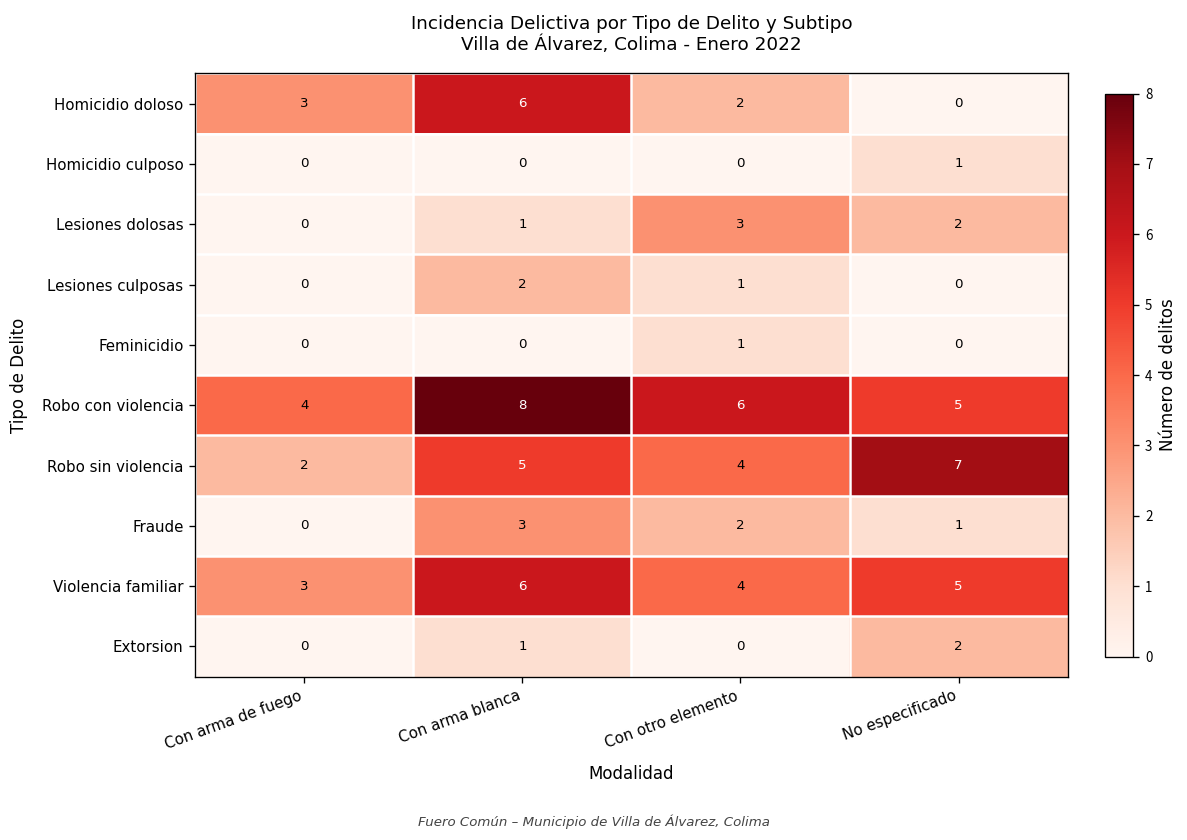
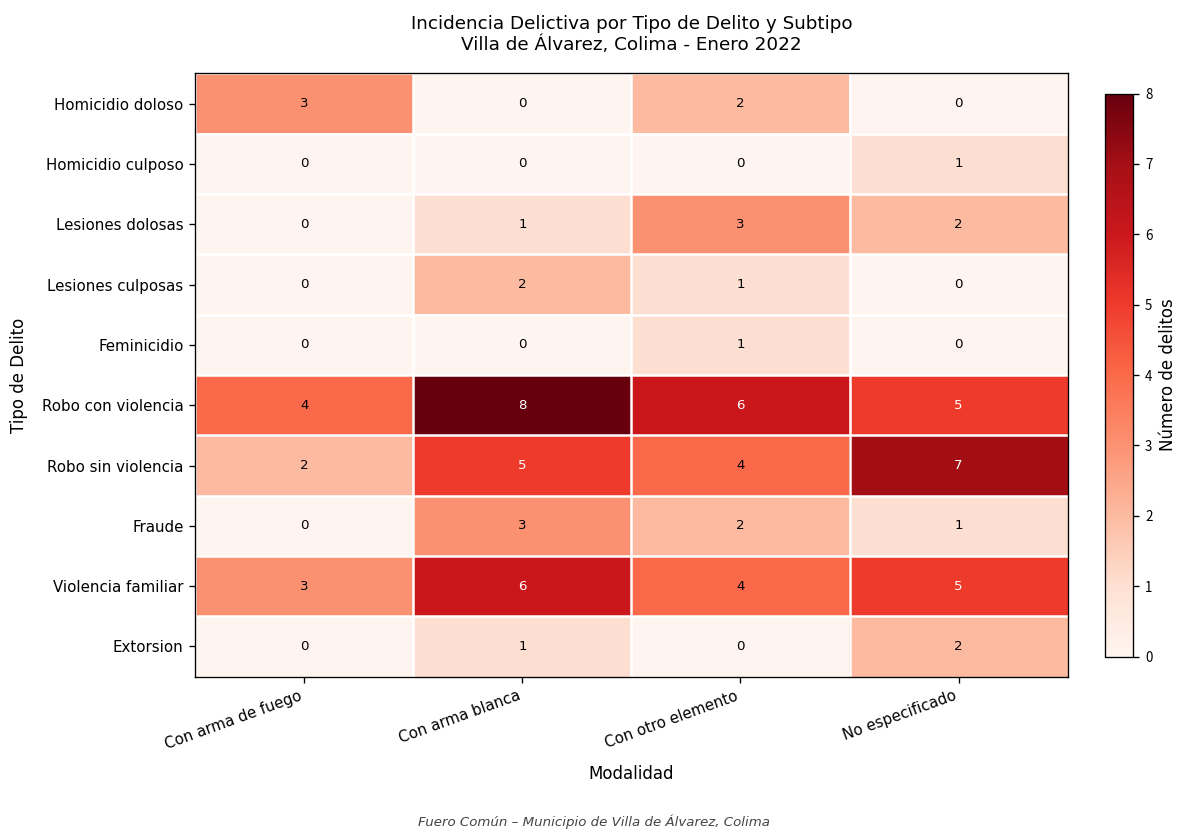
Homicidio doloso, Con arma blanca: 6 -> 0
